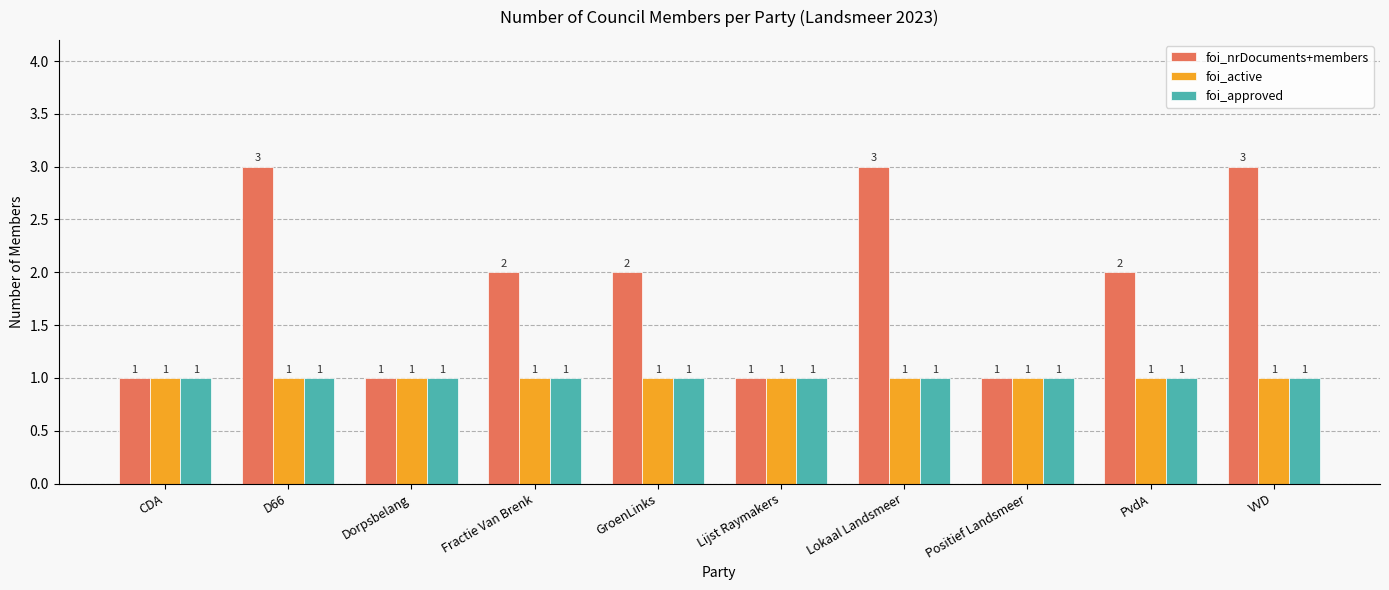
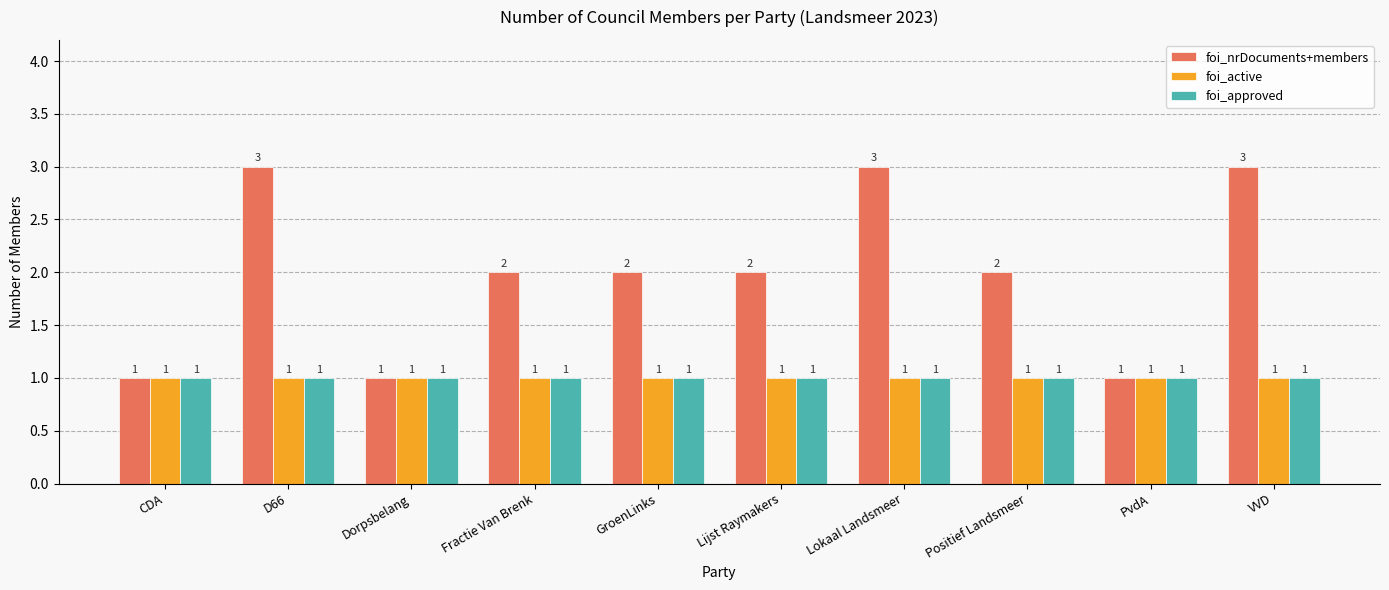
foi_nrDocuments+members, Lijst Raymakers: 1 -> 2
foi_nrDocuments+members, Positief Landsmeer: 1 -> 2
foi_nrDocuments+members, PvdA: 2 -> 1
